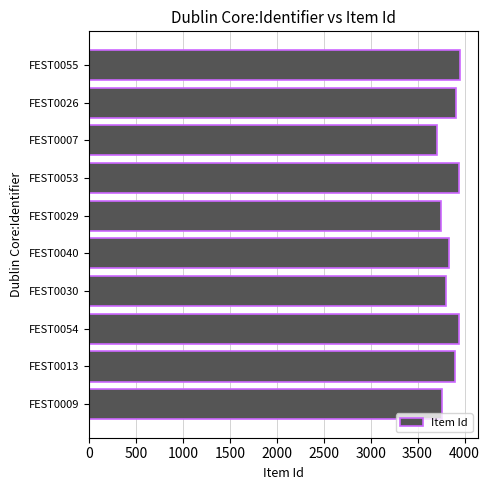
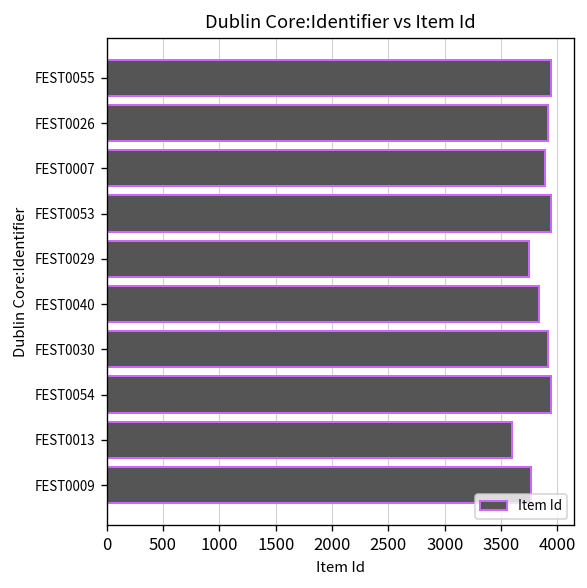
FEST0007: 3700 -> 3900
FEST0030: 3800 -> 3900
FEST0013: 3900 -> 3600
